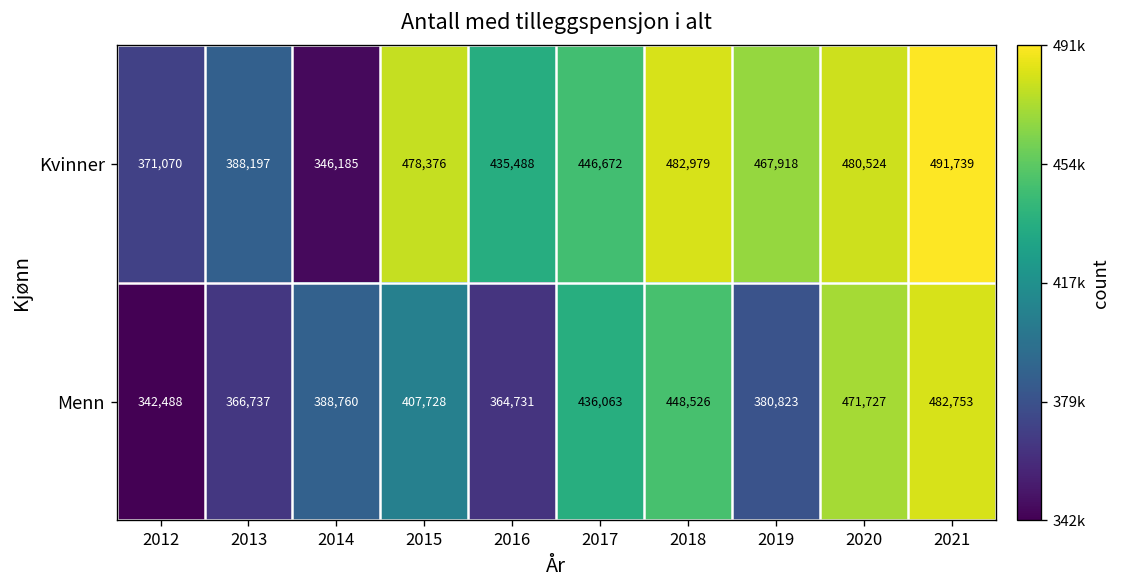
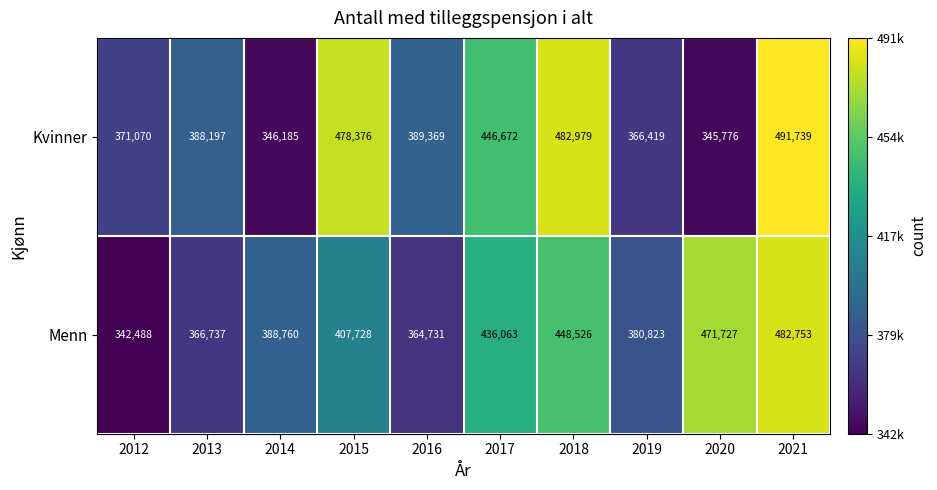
Kvinner, 2016: 435,488 -> 389,369
Kvinner, 2019: 467,918 -> 366,419
Kvinner, 2020: 480,524 -> 345,776
